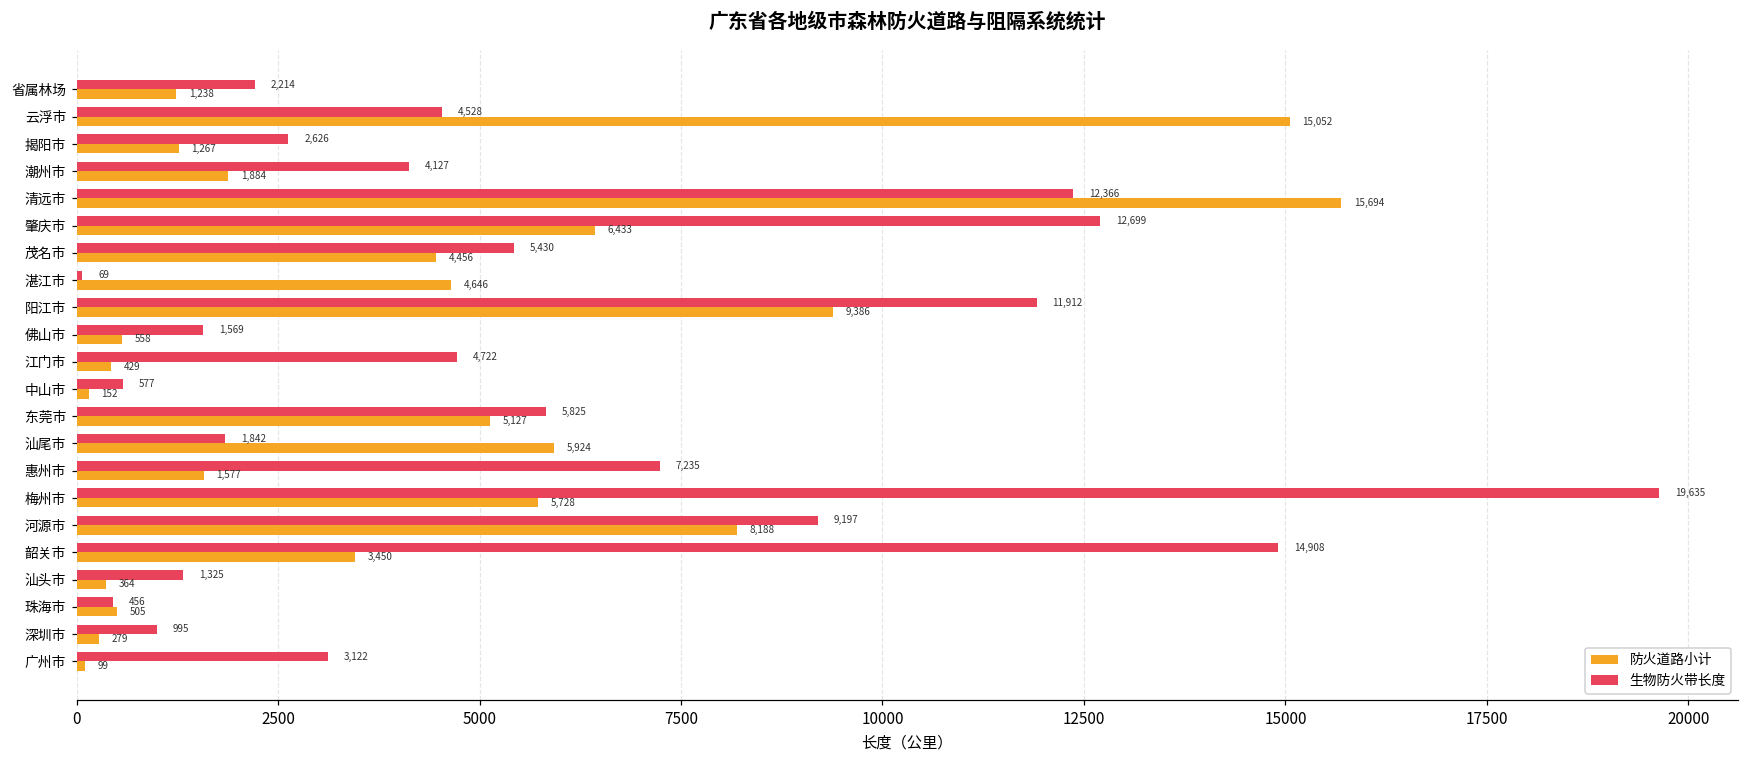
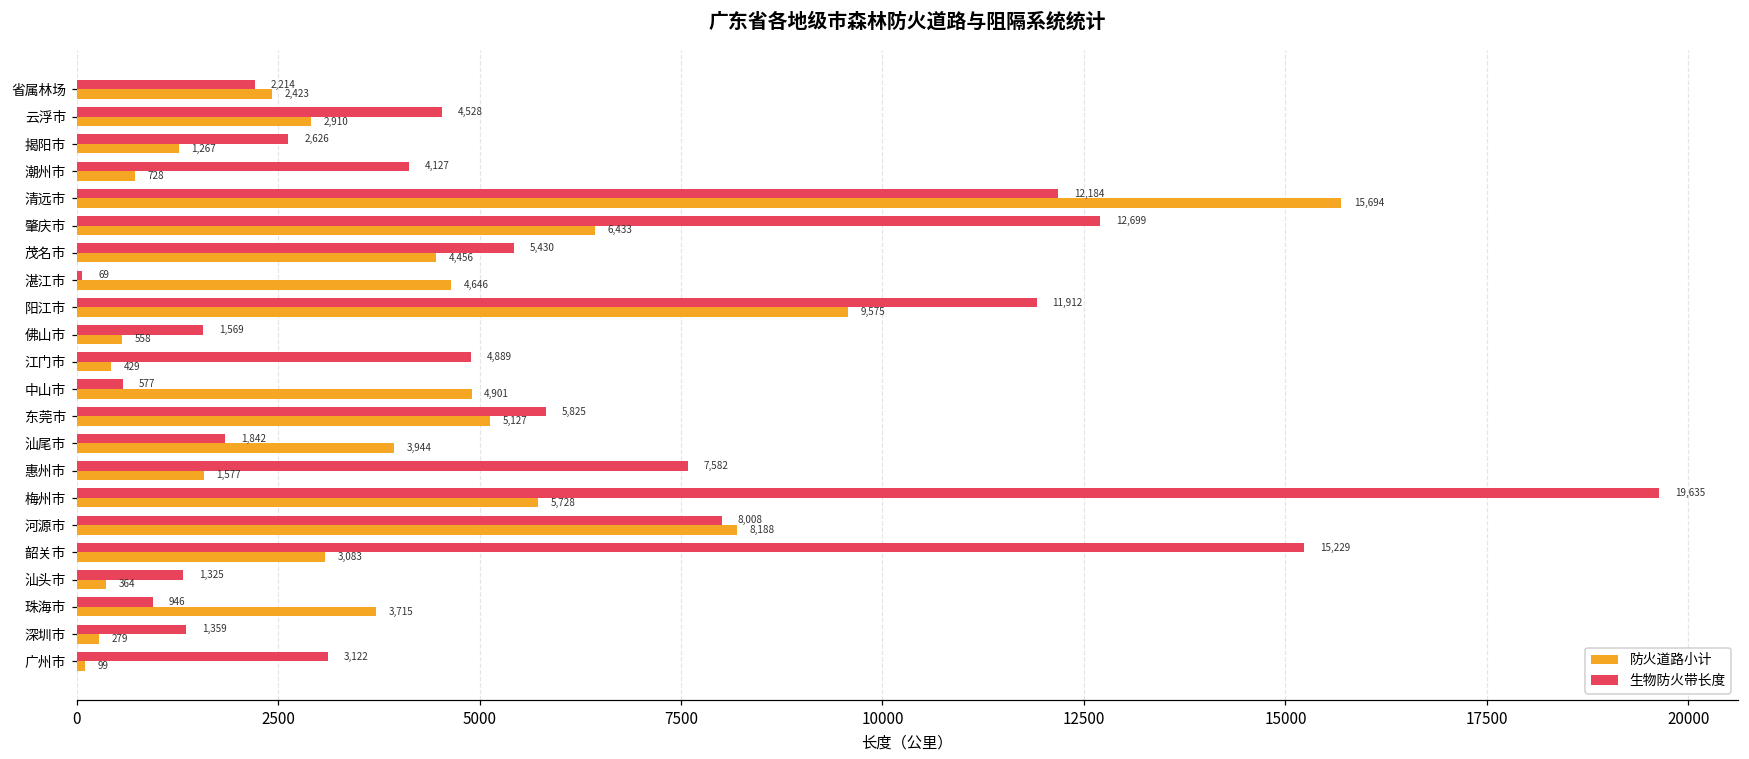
防火道路小计, 省属林场: 1,238 -> 2,423
防火道路小计, 云浮市: 15,052 -> 2,910
防火道路小计, 潮州市: 1,884 -> 728
生物防火带长度, 清远市: 12,366 -> 12,184
防火道路小计, 阳江市: 9,386 -> 9,575
生物防火带长度, 江门市: 4,722 -> 4,889
防火道路小计, 中山市: 152 -> 4,901
防火道路小计, 汕尾市: 5,924 -> 3,944
生物防火带长度, 惠州市: 7,235 -> 7,582
生物防火带长度, 河源市: 9,197 -> 8,008
生物防火带长度, 韶关市: 14,908 -> 15,229
防火道路小计, 韶关市: 3,450 -> 3,083
生物防火带长度, 珠海市: 456 -> 946
防火道路小计, 珠海市: 505 -> 3,715
生物防火带长度, 深圳市: 995 -> 1,359
